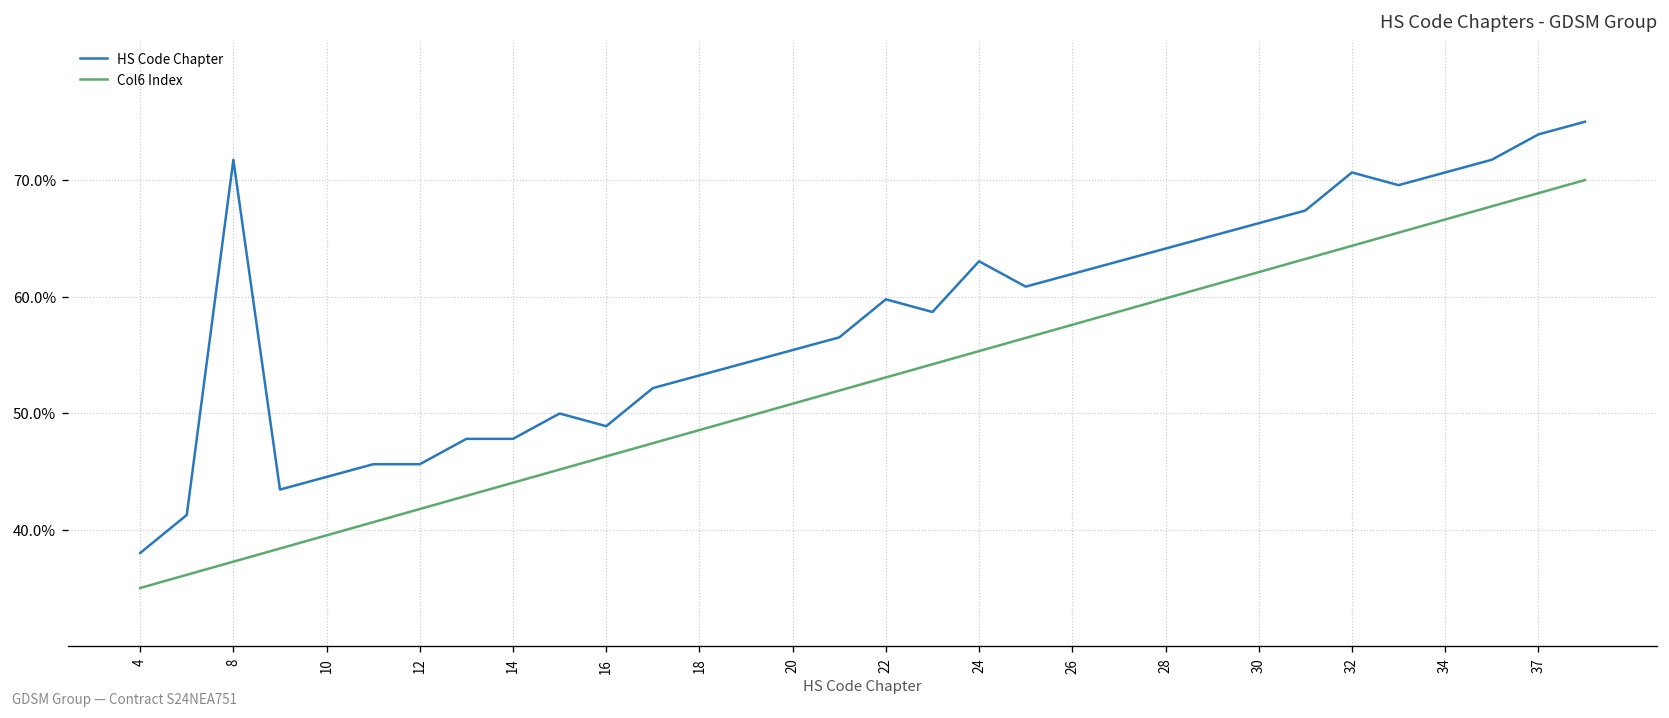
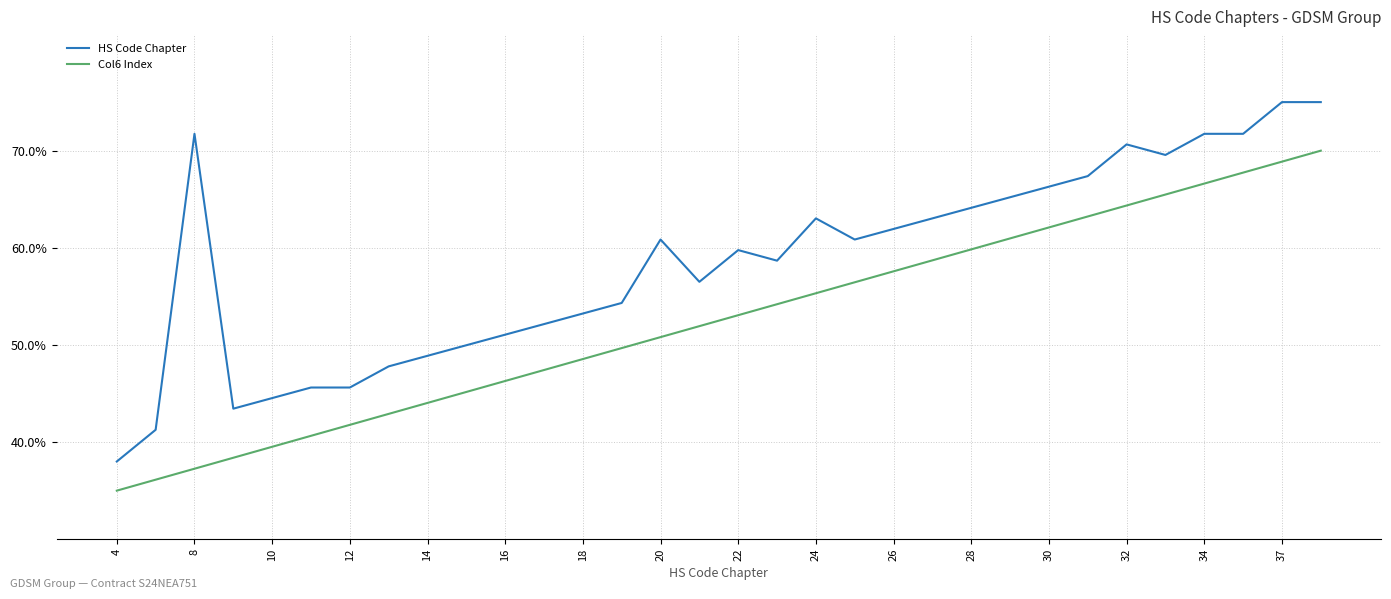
HS Code Chapter, 14: 48% -> 49%
HS Code Chapter, 16: 49% -> 51%
HS Code Chapter, 20: 55% -> 61%
HS Code Chapter, 34: 71% -> 72%
HS Code Chapter, 37: 74% -> 75%
